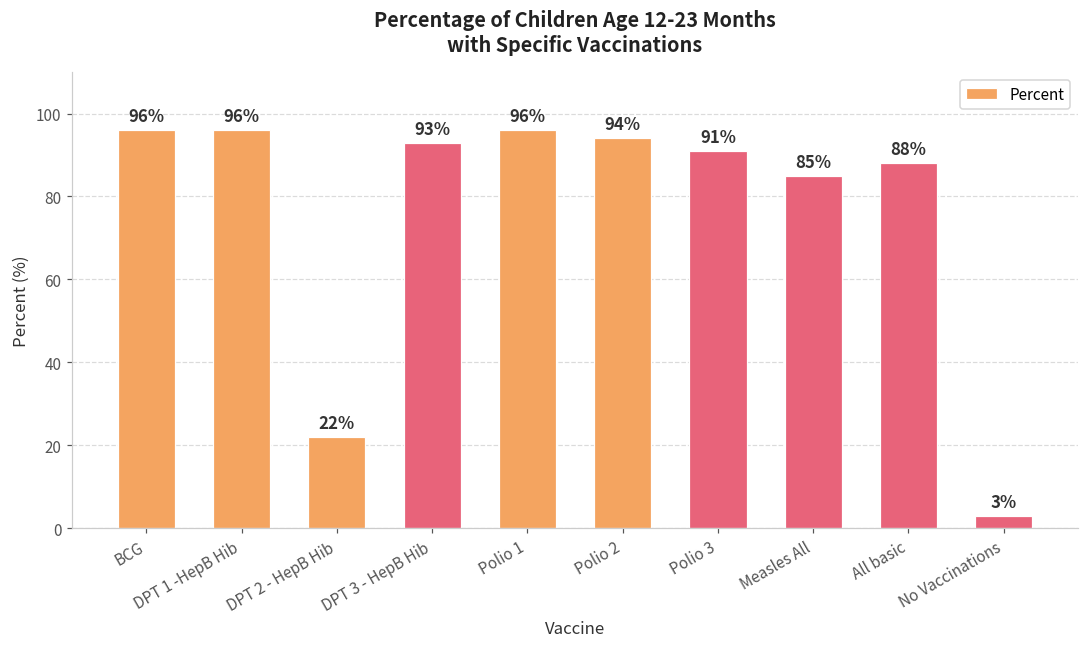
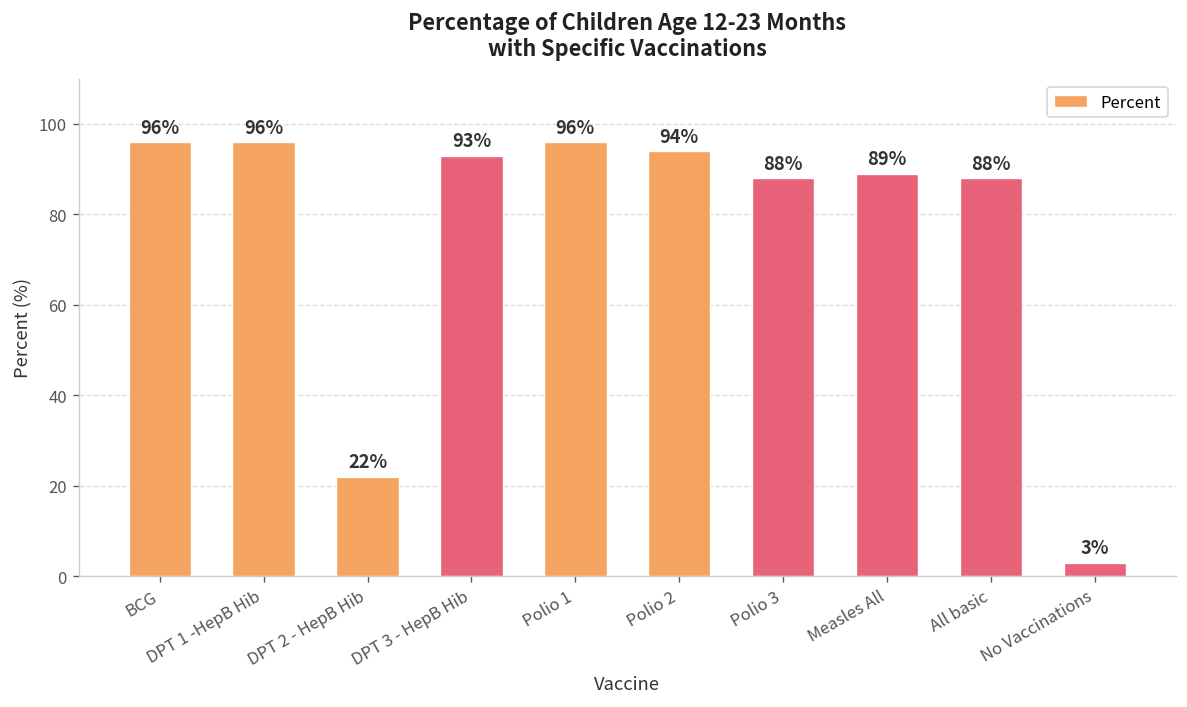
Polio 3: 91% -> 88%
Measles All: 85% -> 89%
